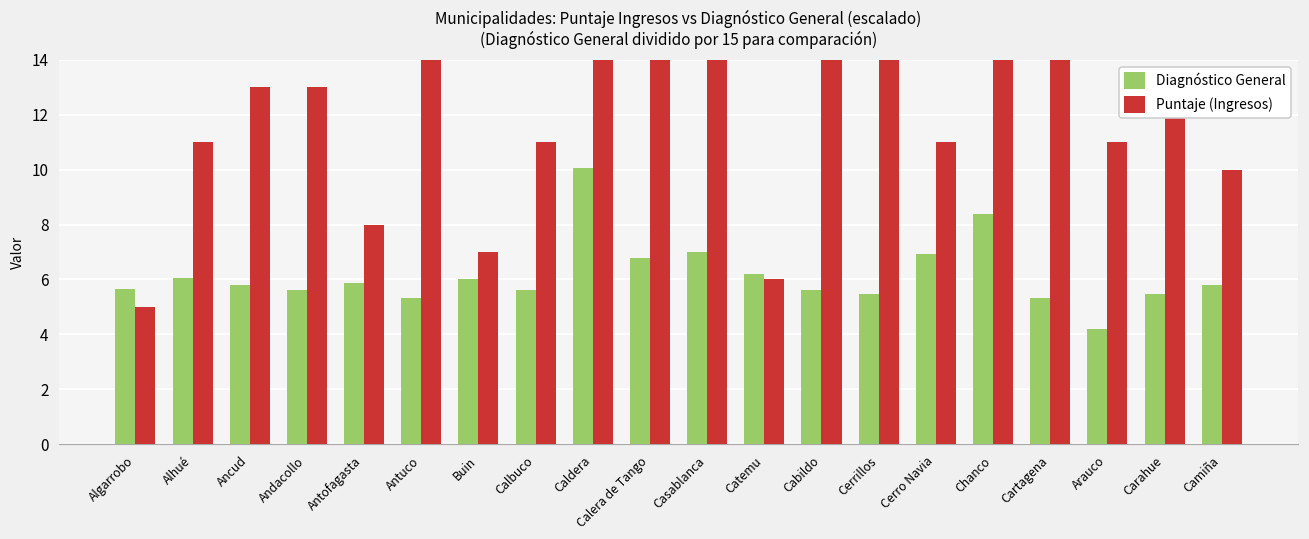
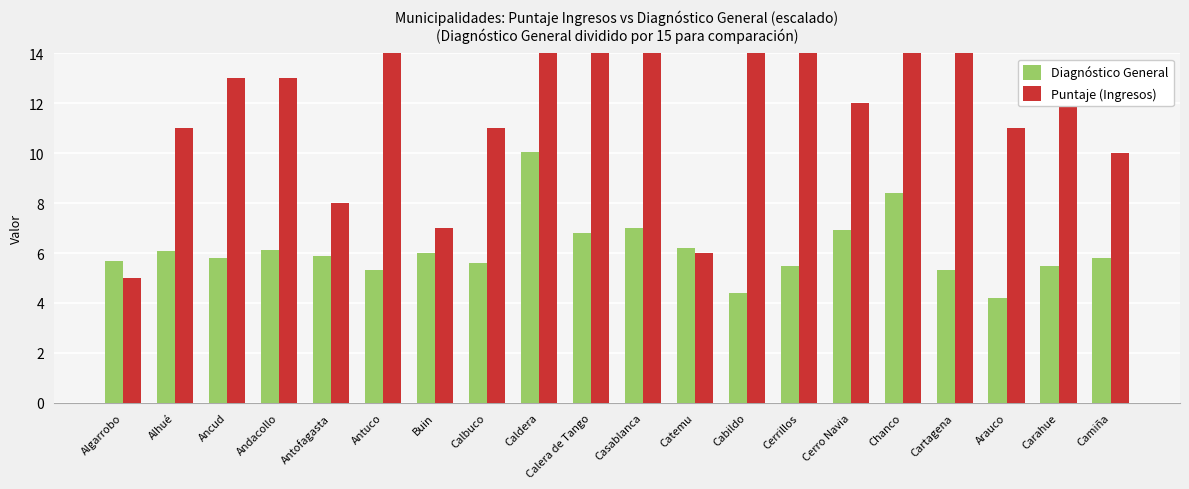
Diagnóstico General, Andacollo: 5.6 -> 6.1
Diagnóstico General, Cabildo: 5.6 -> 4.4
Puntaje (Ingresos), Cerro Navia: 11 -> 12
